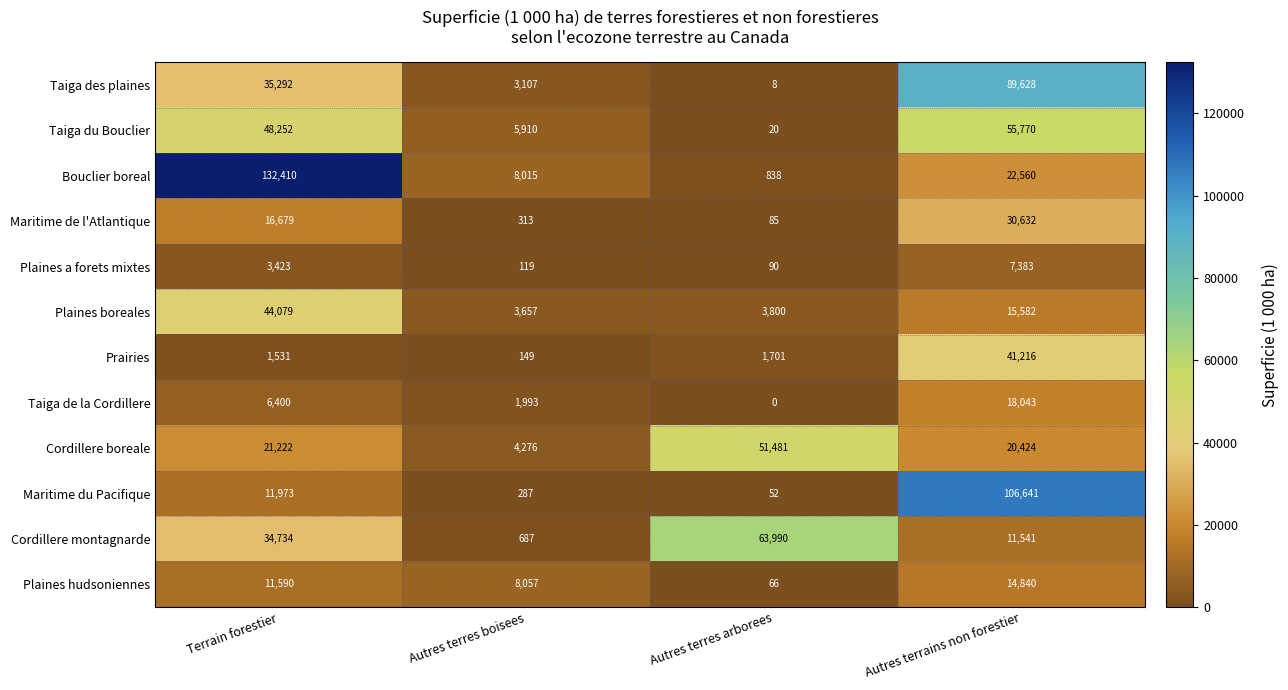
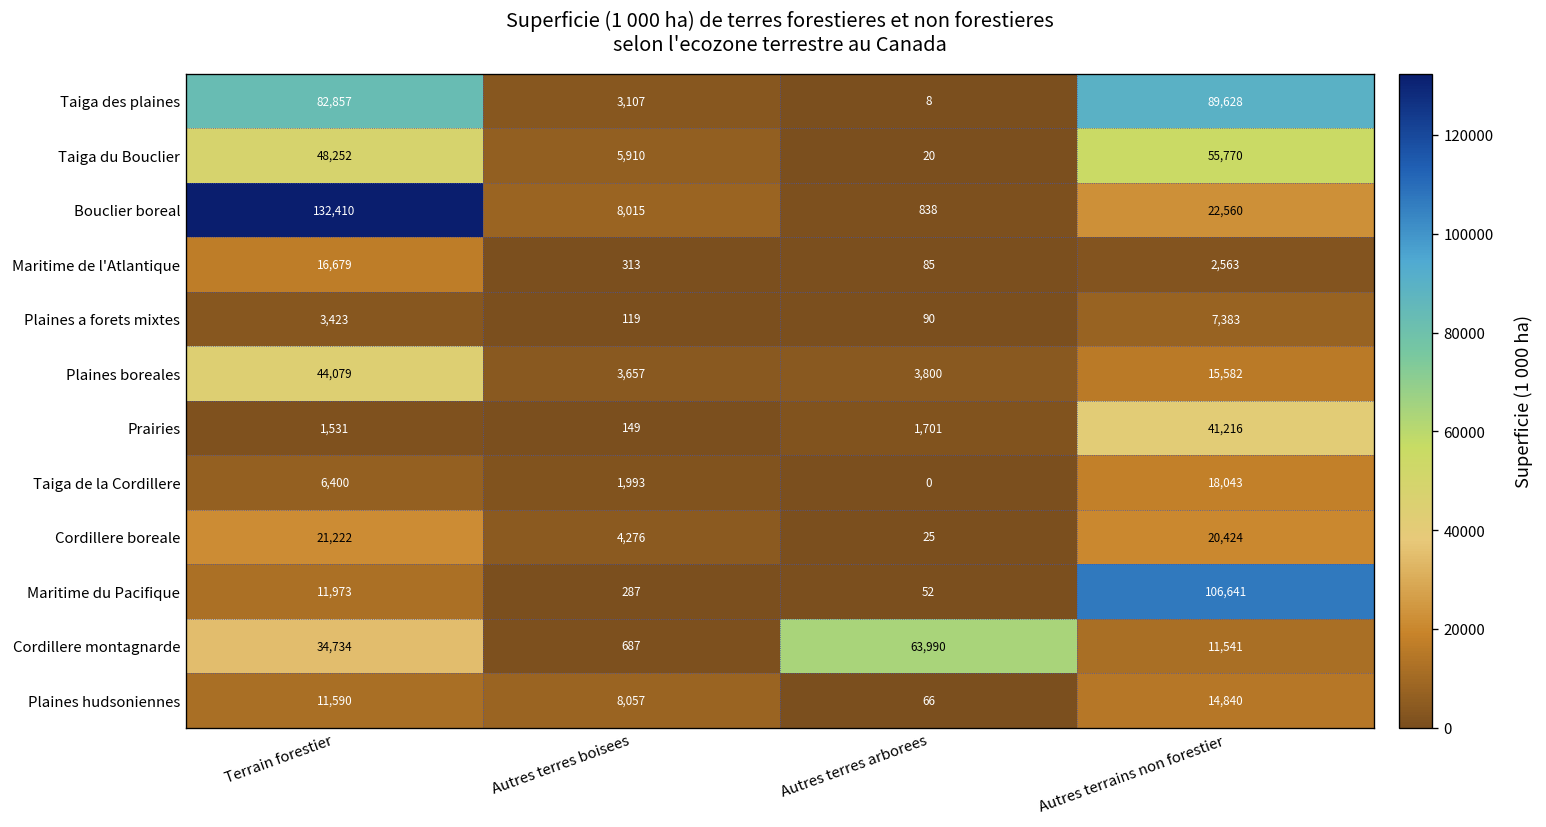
Taiga des plaines, Terrain forestier: 35,292 -> 82,857
Maritime de l'Atlantique, Autres terrains non forestier: 30,632 -> 2,563
Cordillere boreale, Autres terres arborees: 51,481 -> 25
